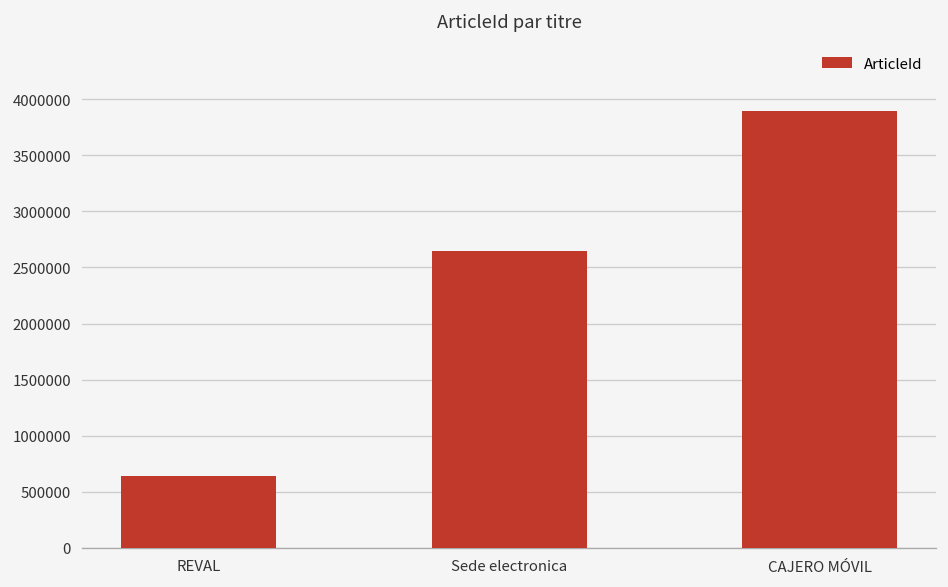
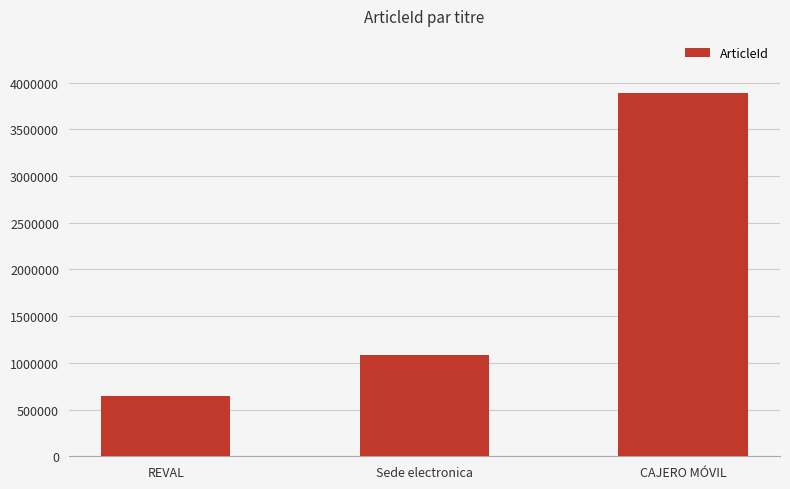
Sede electronica: 2600000 -> 1100000
